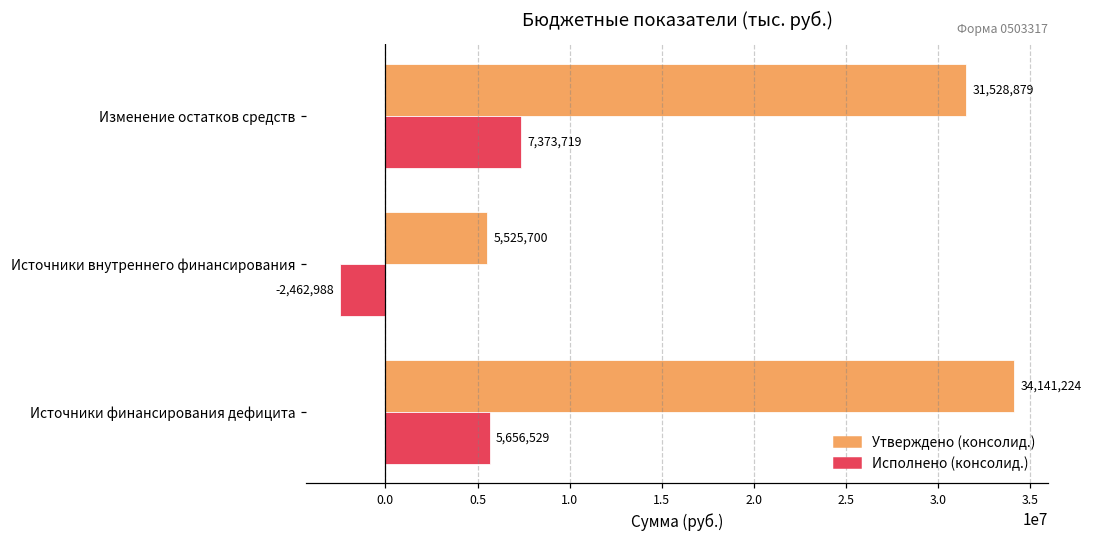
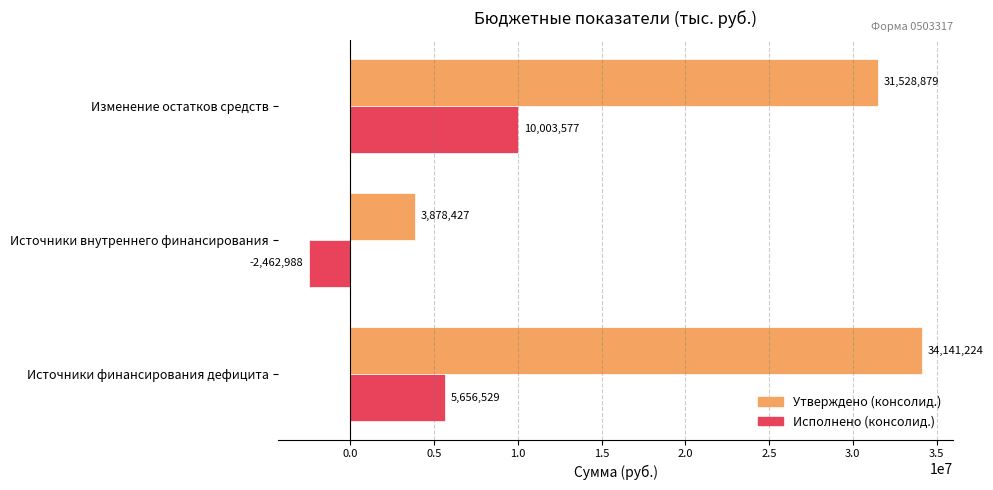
Исполнено (консолид.), Изменение остатков средств: 7,373,719 -> 10,003,577
Утверждено (консолид.), Источники внутреннего финансирования: 5,525,700 -> 3,878,427
